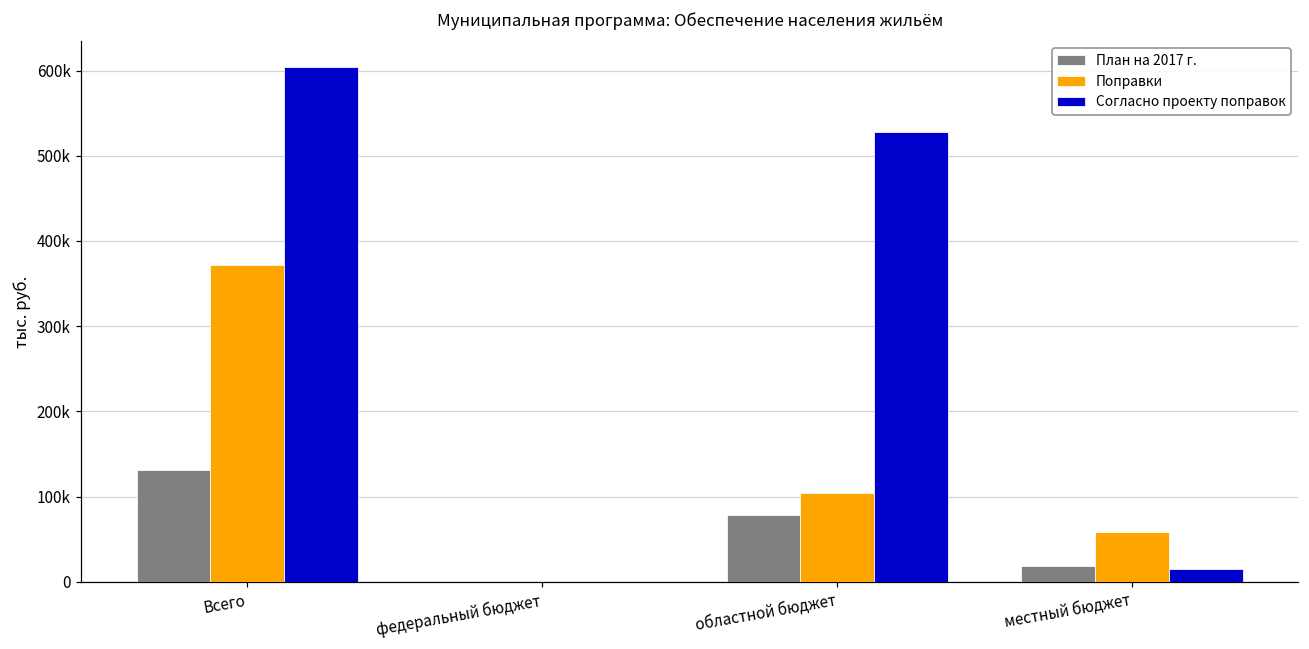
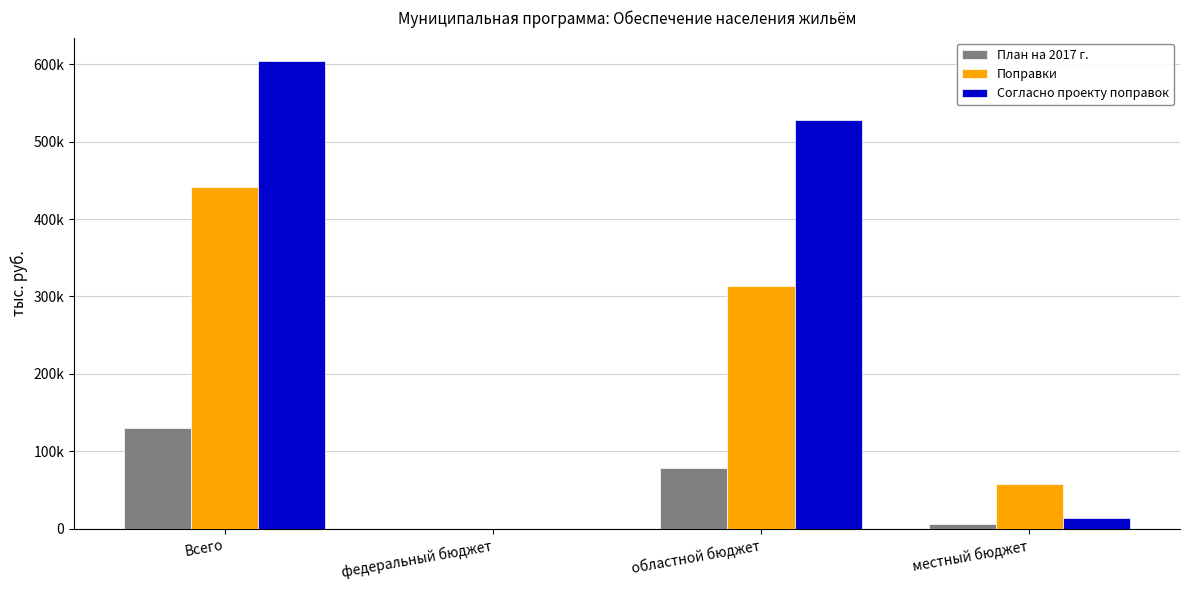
Поправки, Всего: 370000 -> 440000
Поправки, областной бюджет: 100000 -> 310000
План на 2017 г., местный бюджет: 20000 -> 10000
